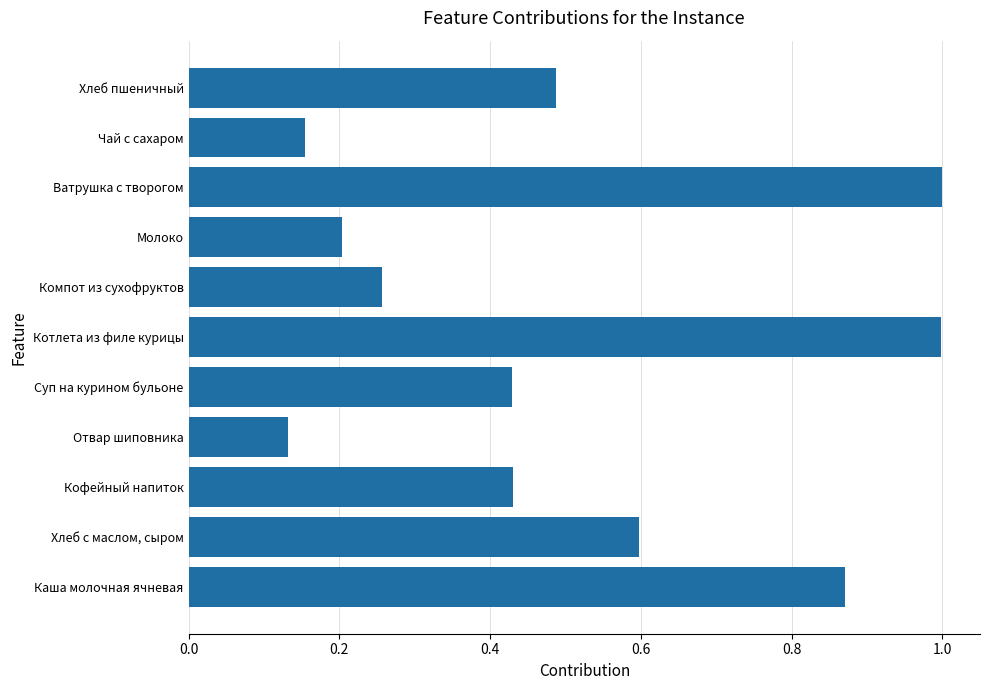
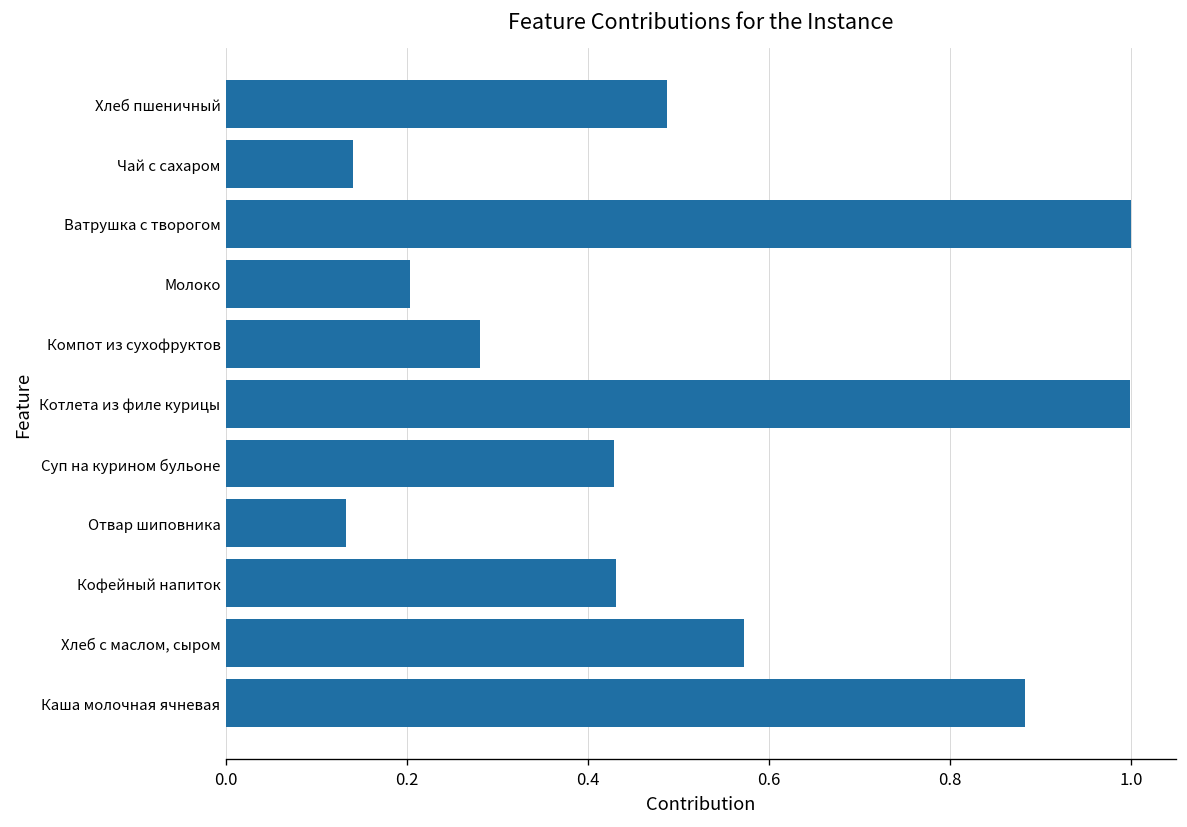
Чай с сахаром: 0.15 -> 0.14
Компот из сухофруктов: 0.26 -> 0.28
Хлеб с маслом, сыром: 0.60 -> 0.57
Каша молочная ячневая: 0.87 -> 0.88
